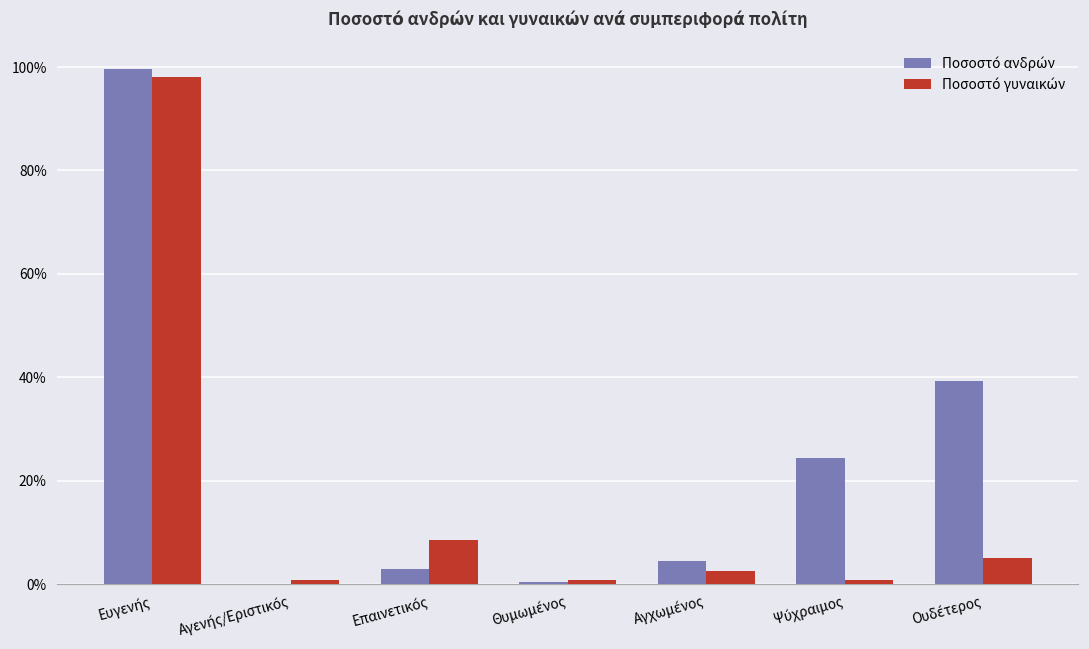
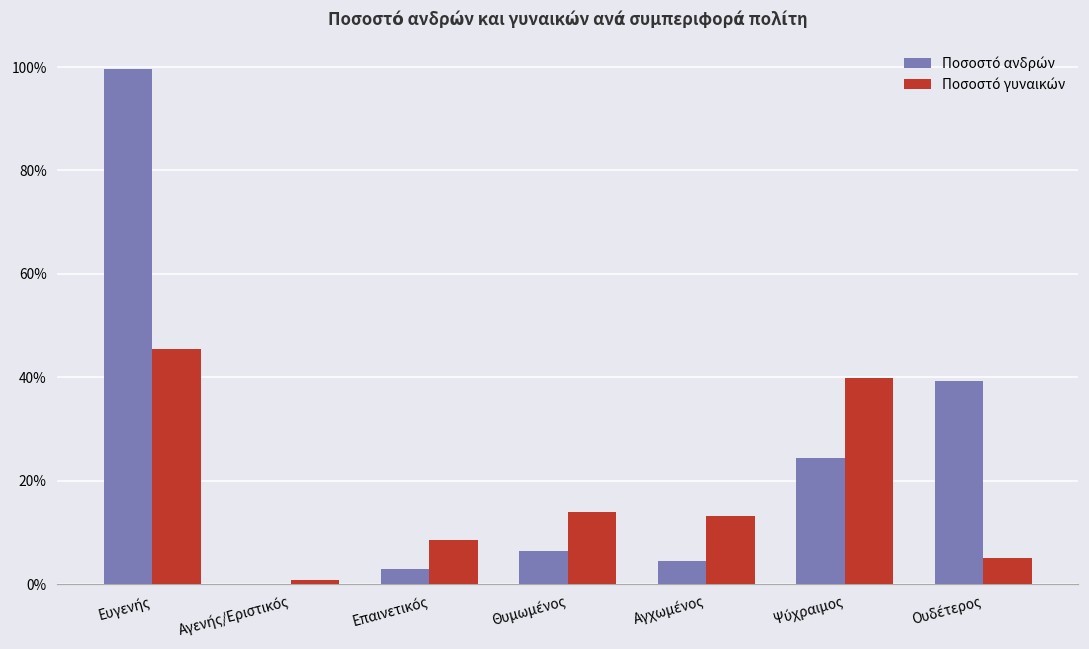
Ποσοστό γυναικών, Ευγενής: 98% -> 45%
Ποσοστό ανδρών, Θυμωμένος: 0% -> 6%
Ποσοστό γυναικών, Θυμωμένος: 1% -> 14%
Ποσοστό γυναικών, Αγχωμένος: 3% -> 13%
Ποσοστό γυναικών, Ψύχραιμος: 1% -> 40%
